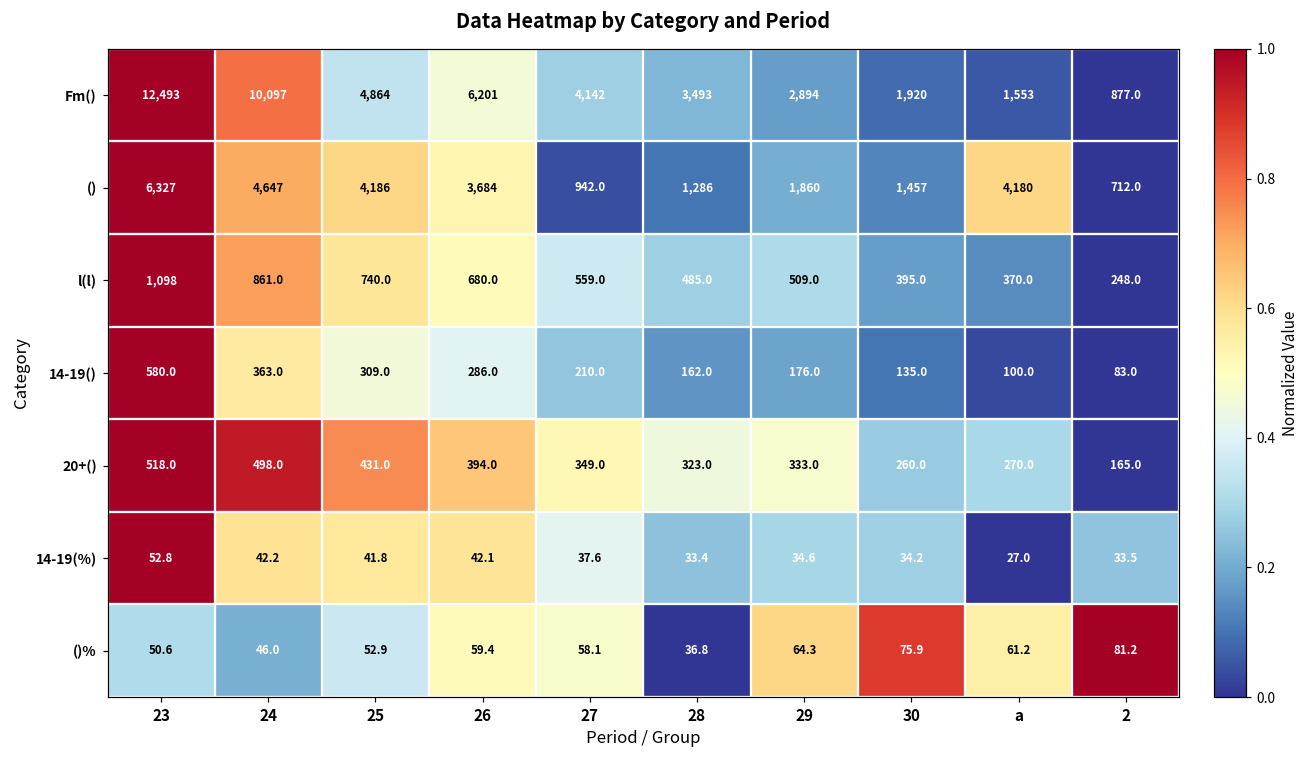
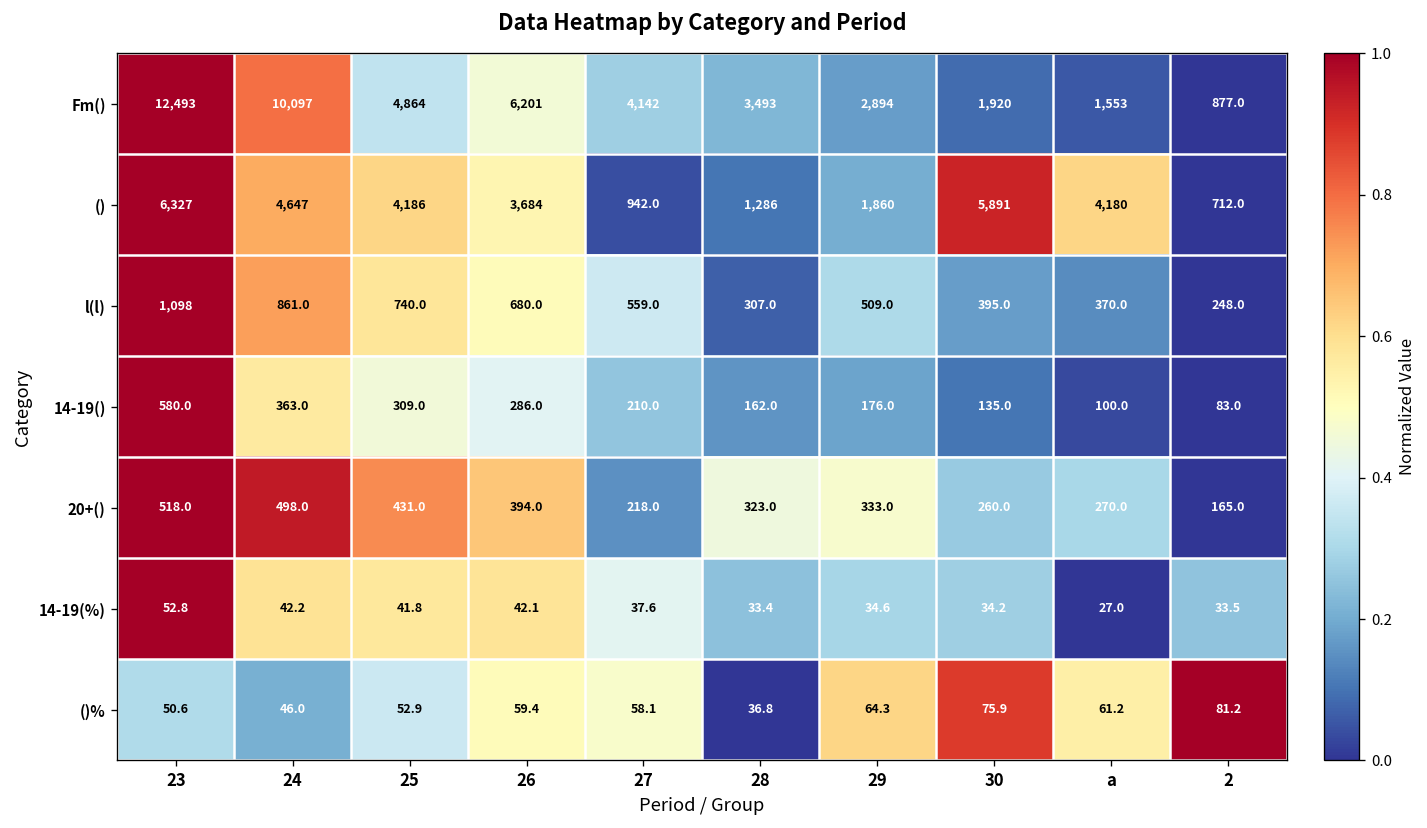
(), 30: 1,457 -> 5,891
l(l), 28: 485.0 -> 307.0
20+(), 27: 349.0 -> 218.0
